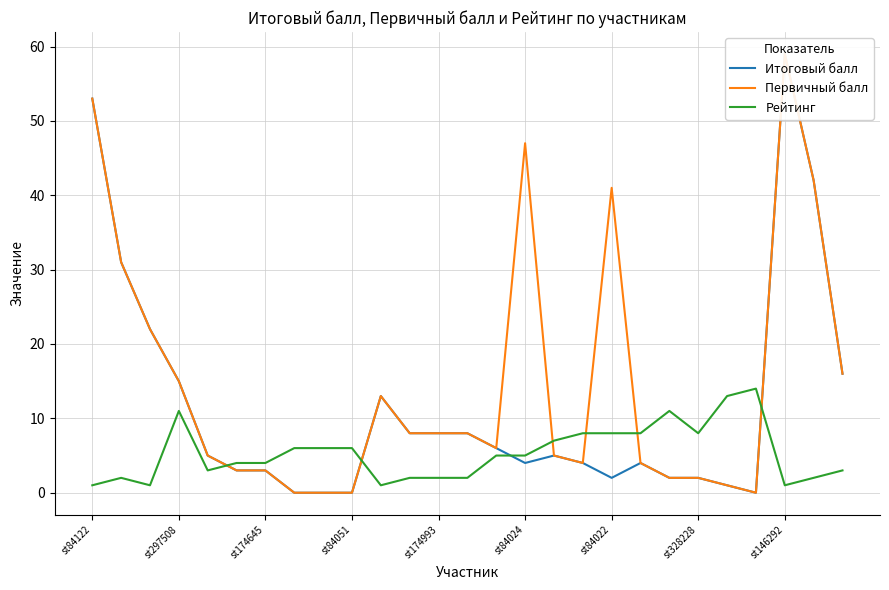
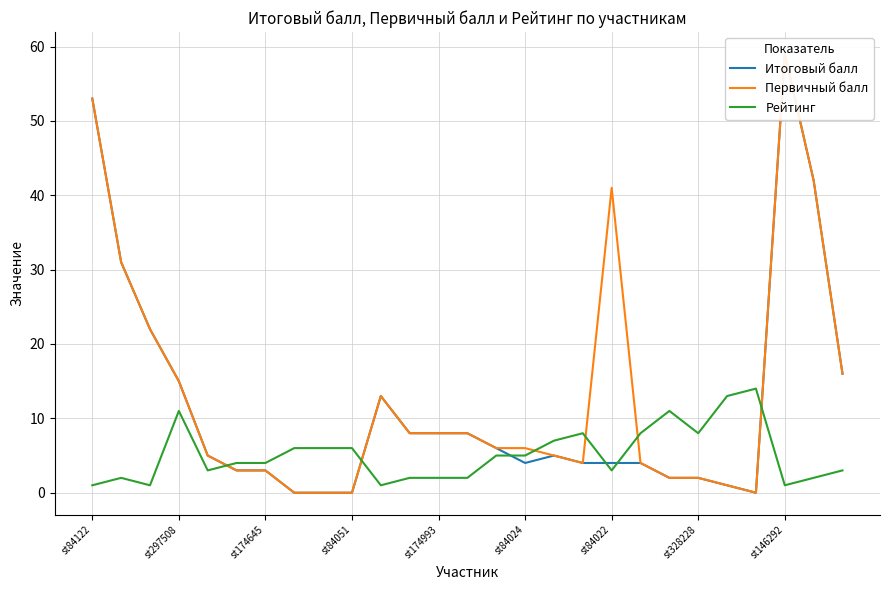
Первичный балл, st84024: 47 -> 6
Итоговый балл, st84022: 2 -> 4
Рейтинг, st84022: 8 -> 3
